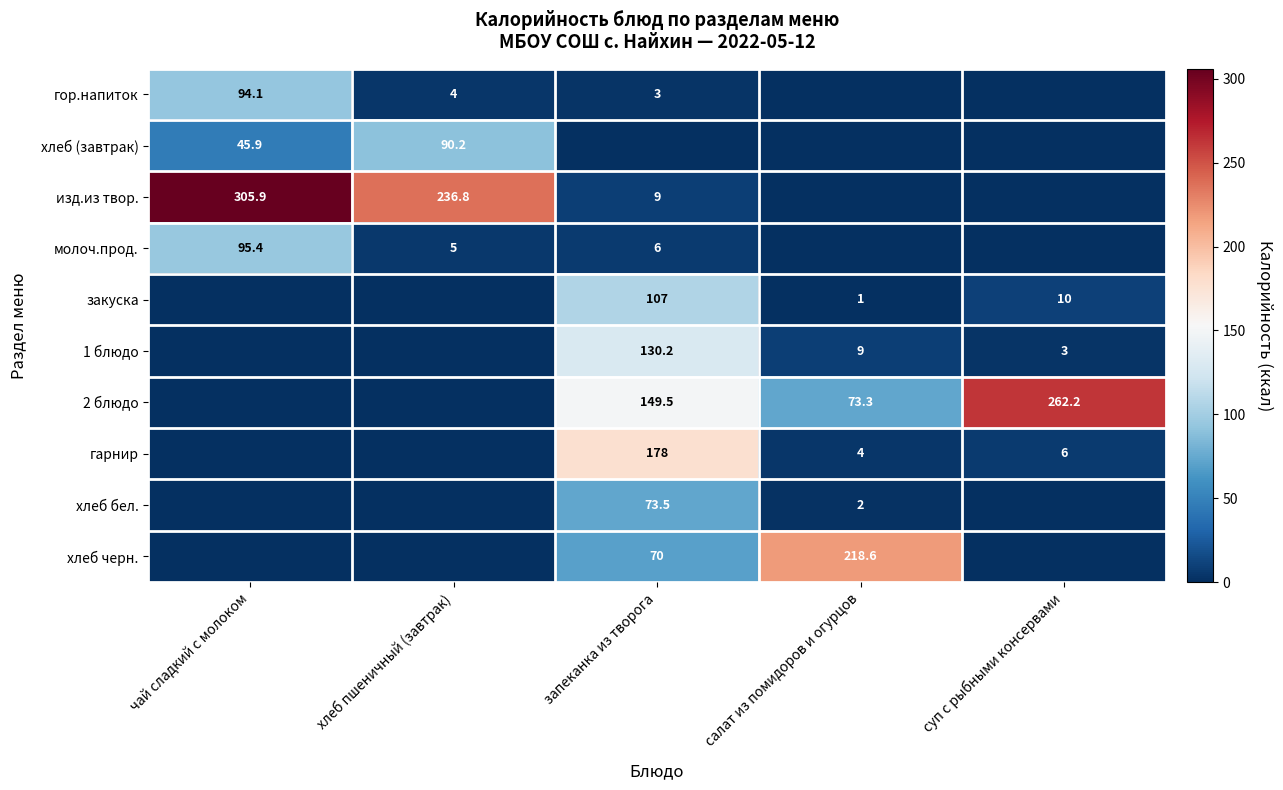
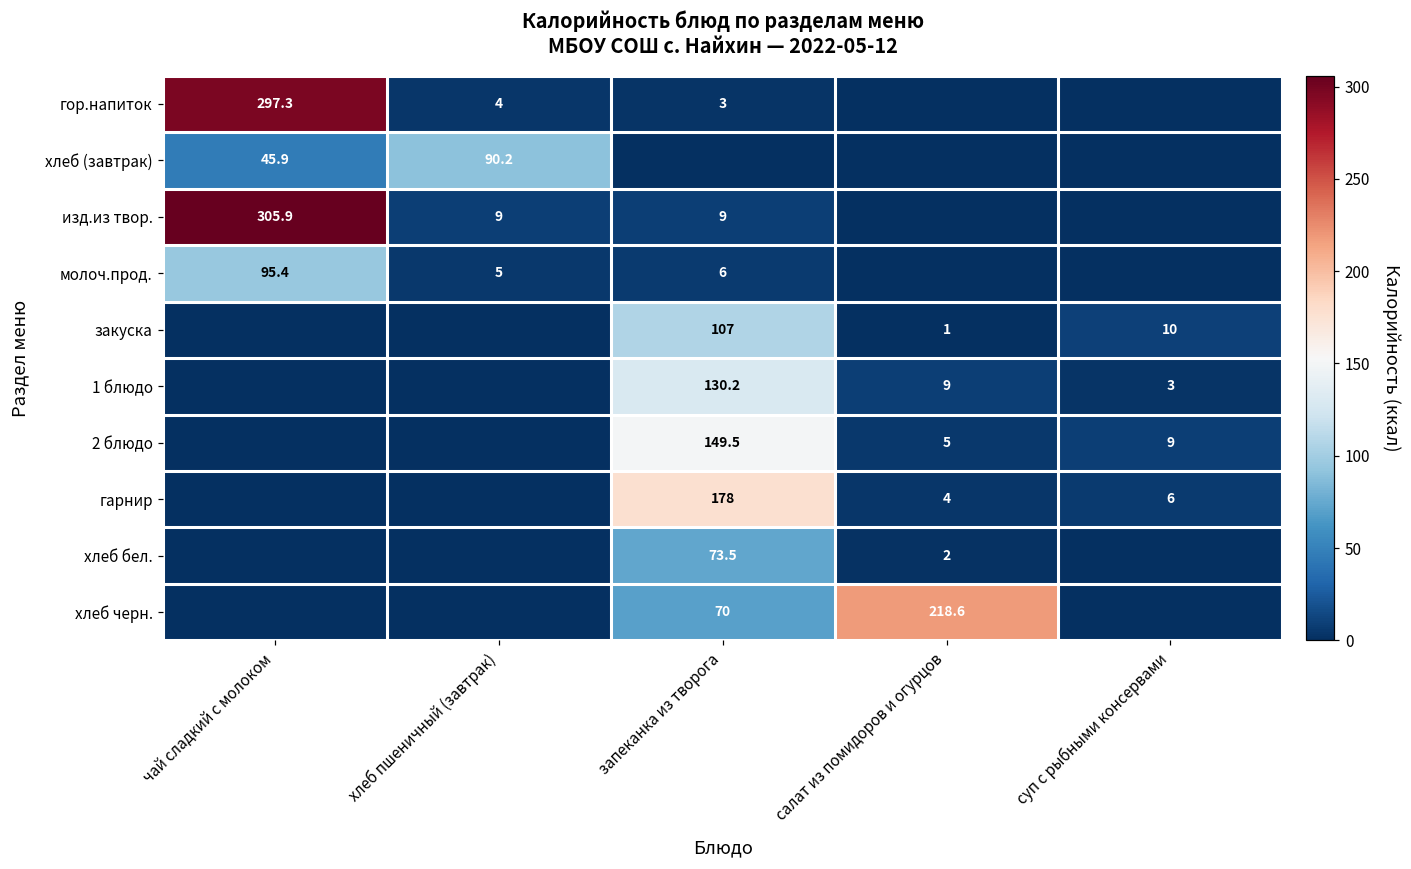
гор.напиток, чай сладкий с молоком: 94.1 -> 297.3
изд.из твор., хлеб пшеничный (завтрак): 236.8 -> 9
2 блюдо, салат из помидоров и огурцов: 73.3 -> 5
2 блюдо, суп с рыбными консервами: 262.2 -> 9
